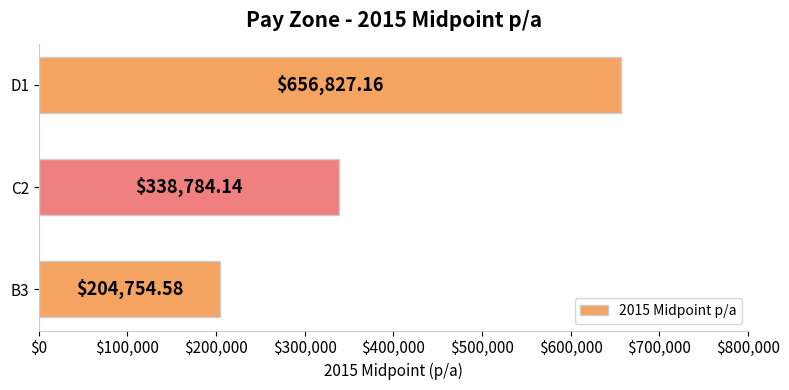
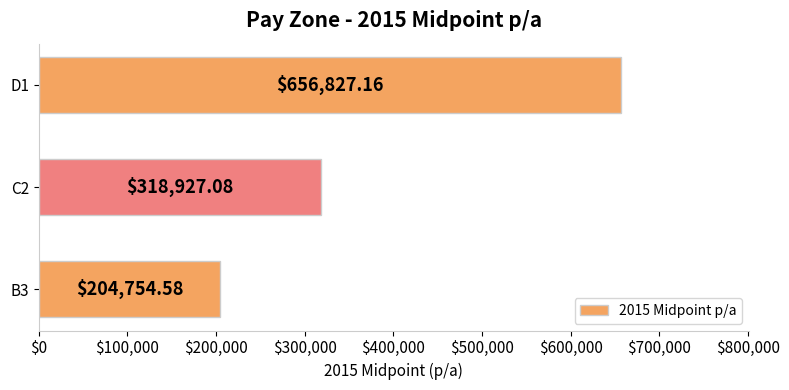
C2: $338,784.14 -> $318,927.08
